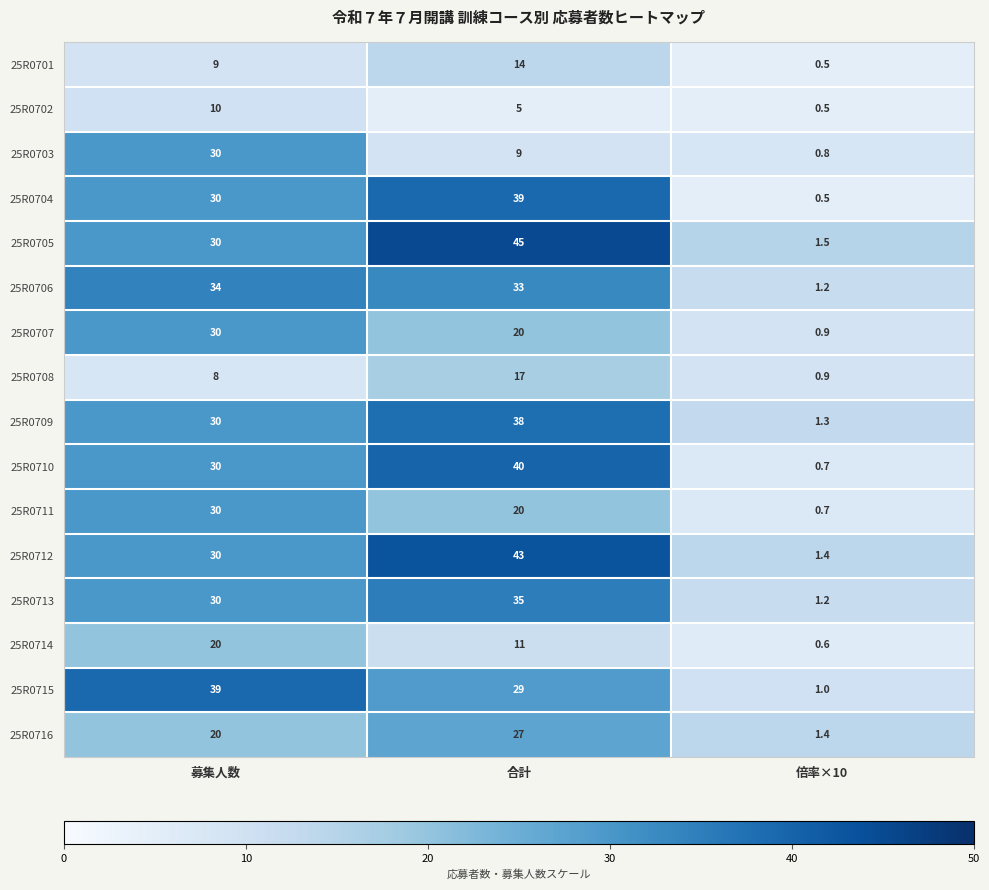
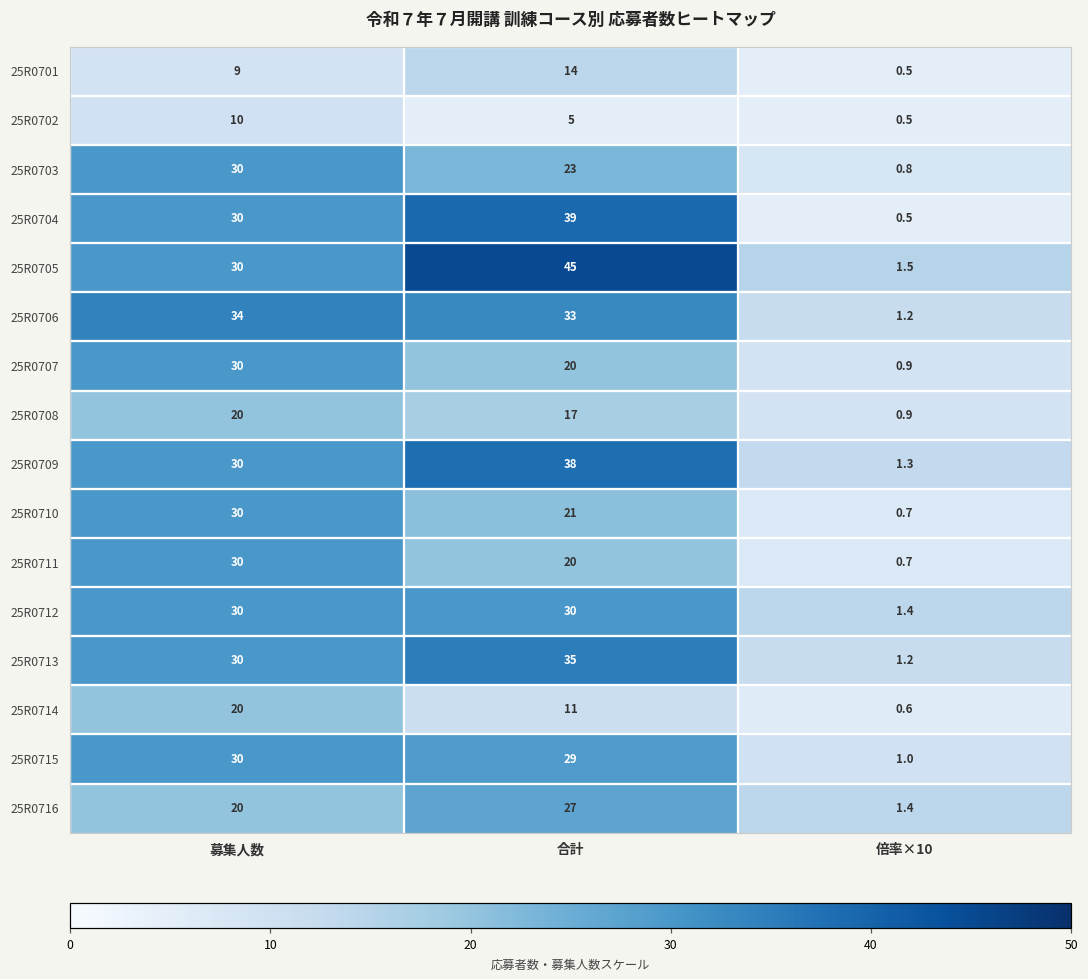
25R0703, 合計: 9 -> 23
25R0708, 募集人数: 8 -> 20
25R0710, 合計: 40 -> 21
25R0712, 合計: 43 -> 30
25R0715, 募集人数: 39 -> 30
